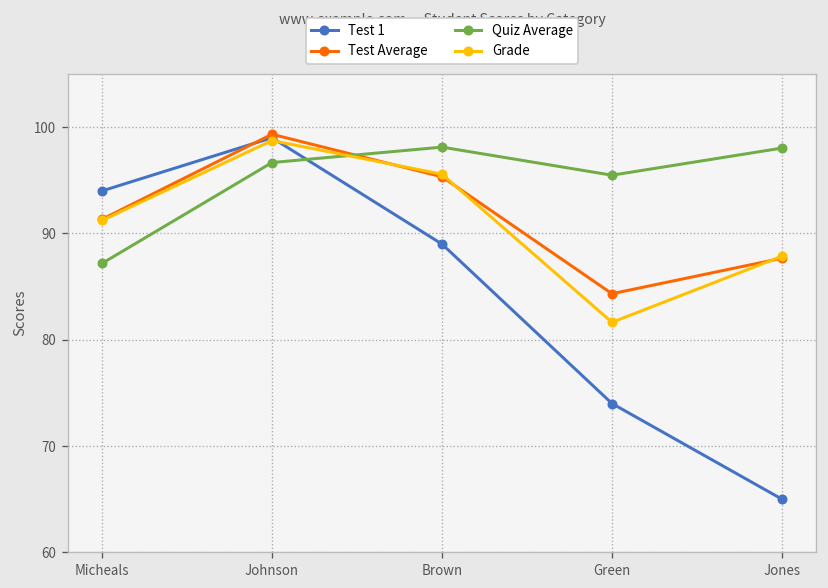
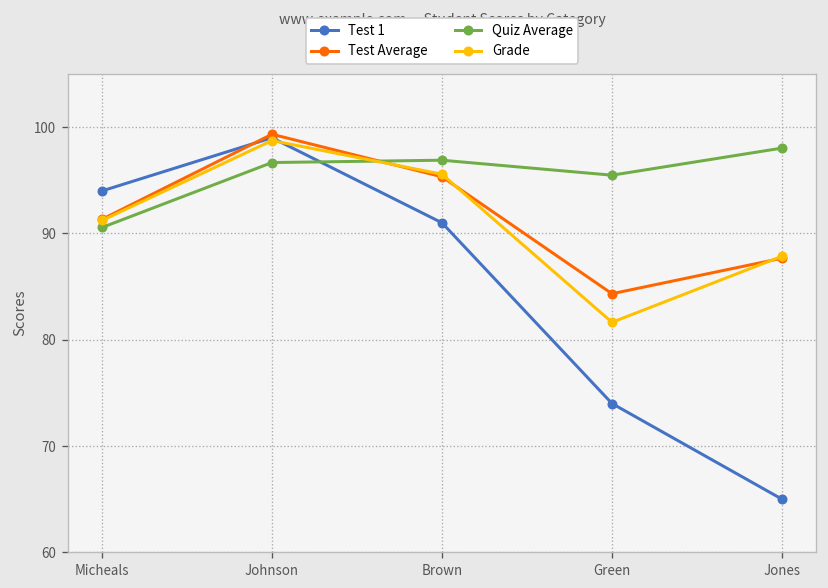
Quiz Average, Micheals: 87 -> 91
Test 1, Brown: 89 -> 91
Quiz Average, Brown: 98 -> 97
